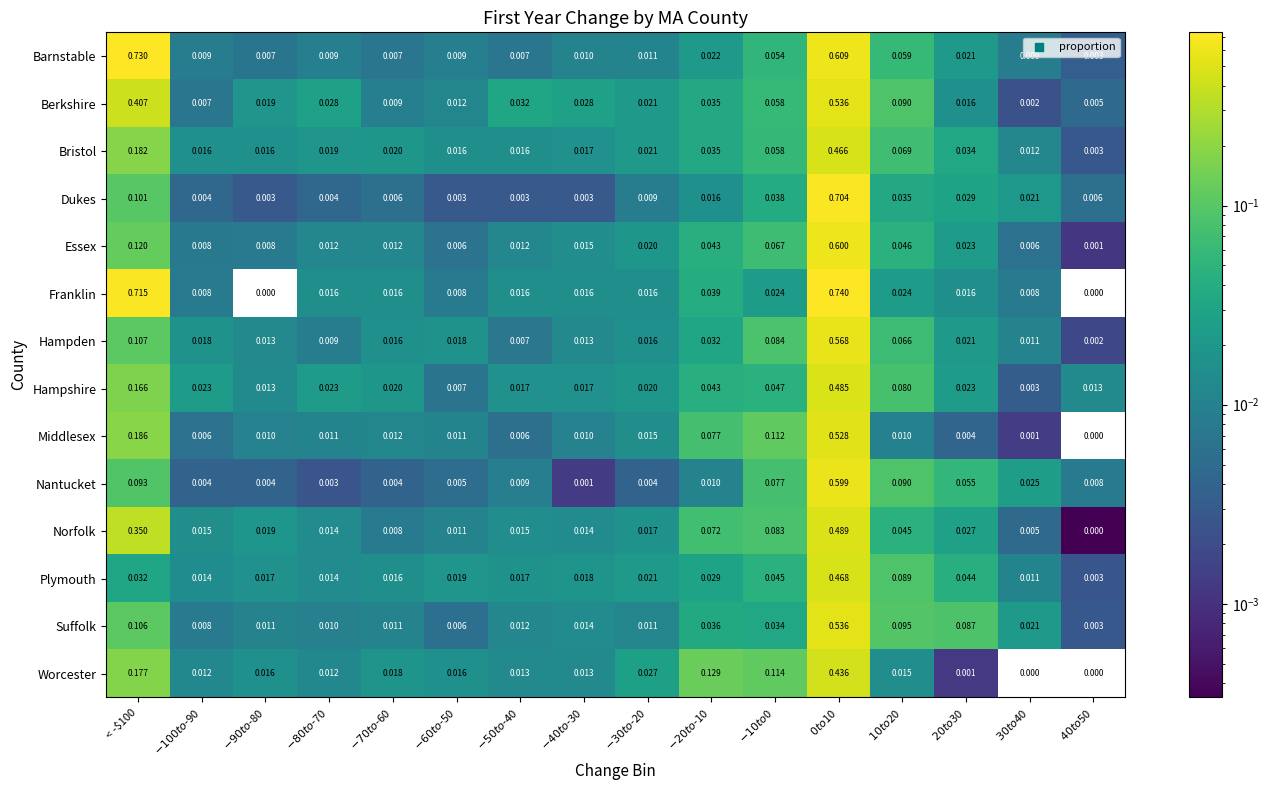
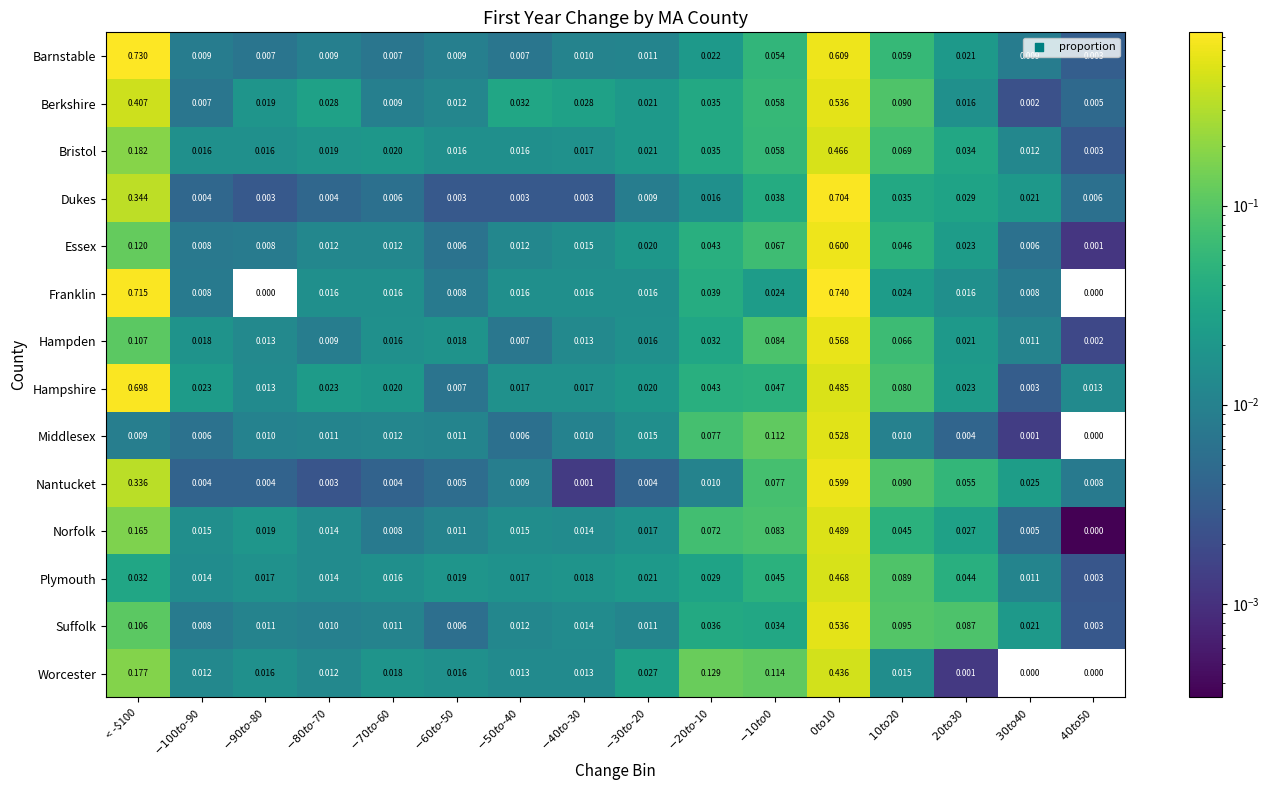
Dukes, < -$100: 0.101 -> 0.344
Hampshire, < -$100: 0.166 -> 0.698
Middlesex, < -$100: 0.186 -> 0.009
Nantucket, < -$100: 0.093 -> 0.336
Norfolk, < -$100: 0.350 -> 0.165
